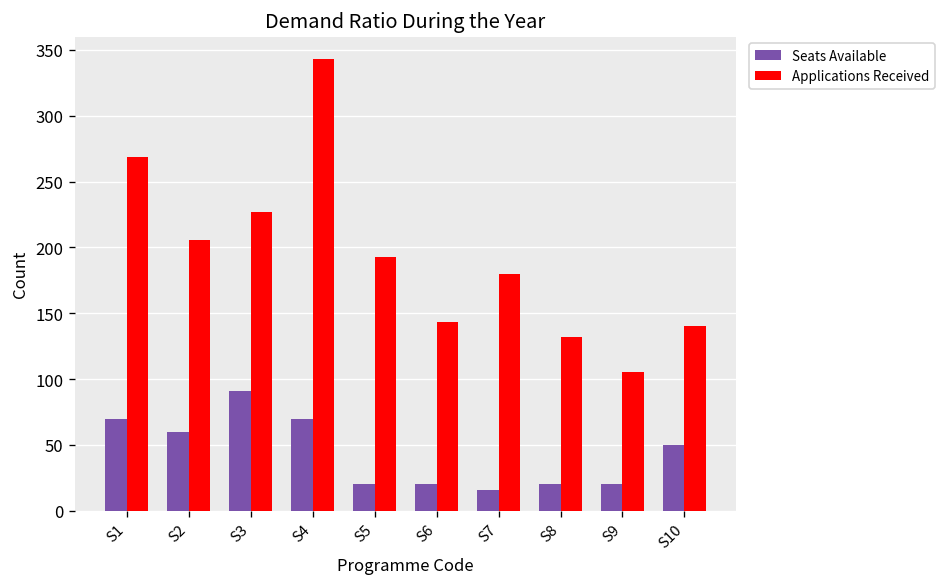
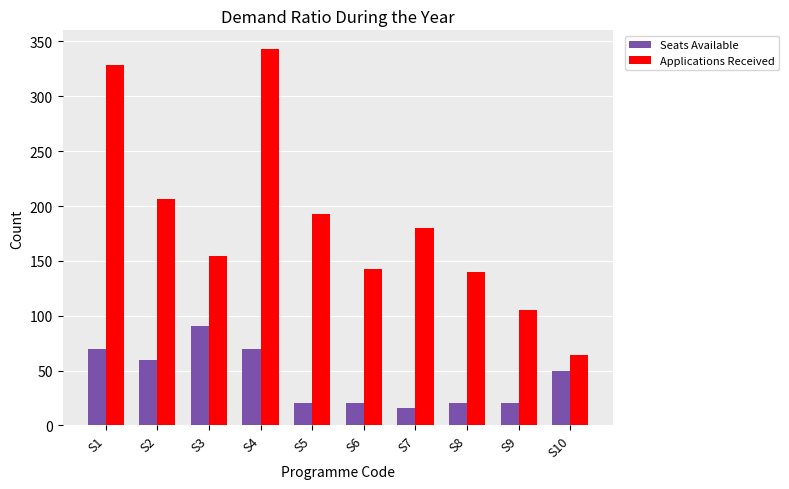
Applications Received, S1: 269 -> 329
Applications Received, S3: 227 -> 154
Applications Received, S8: 132 -> 140
Applications Received, S10: 140 -> 64
